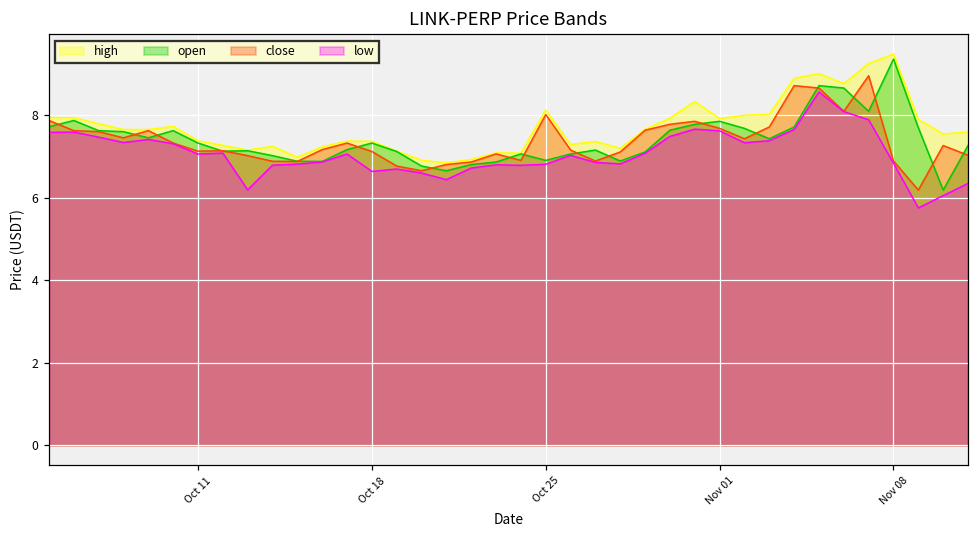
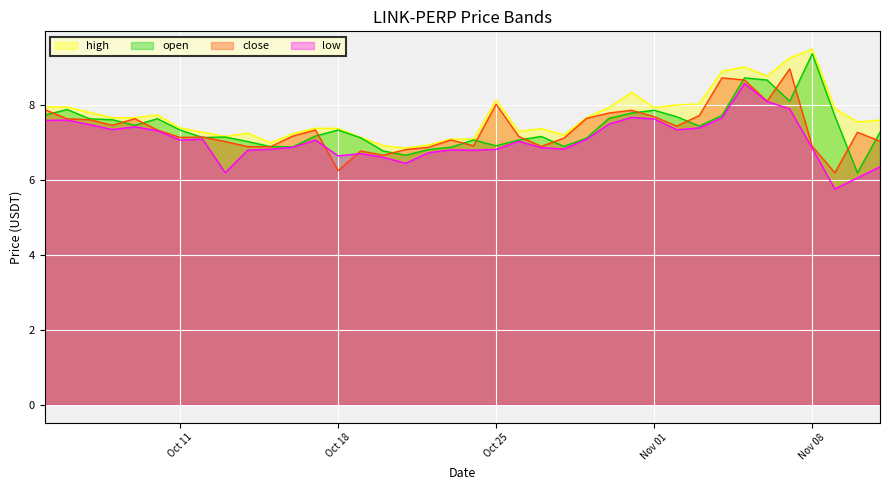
close, Oct 18: 7.1 -> 6.2
